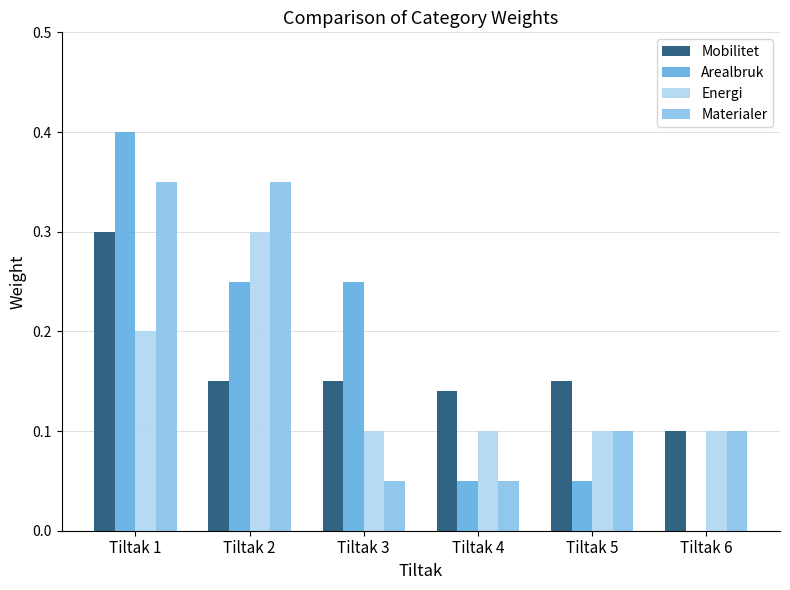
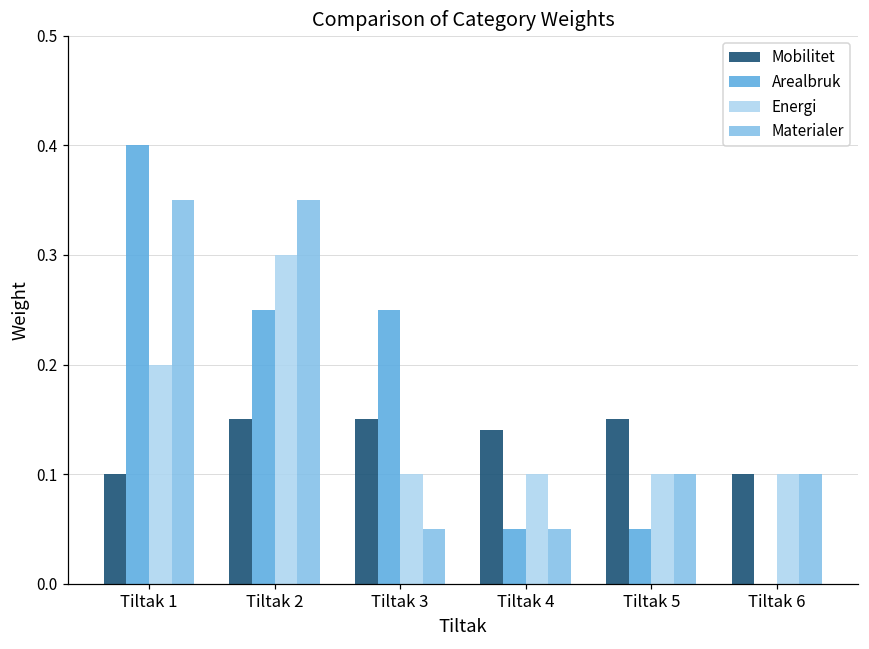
Mobilitet, Tiltak 1: 0.3 -> 0.1
